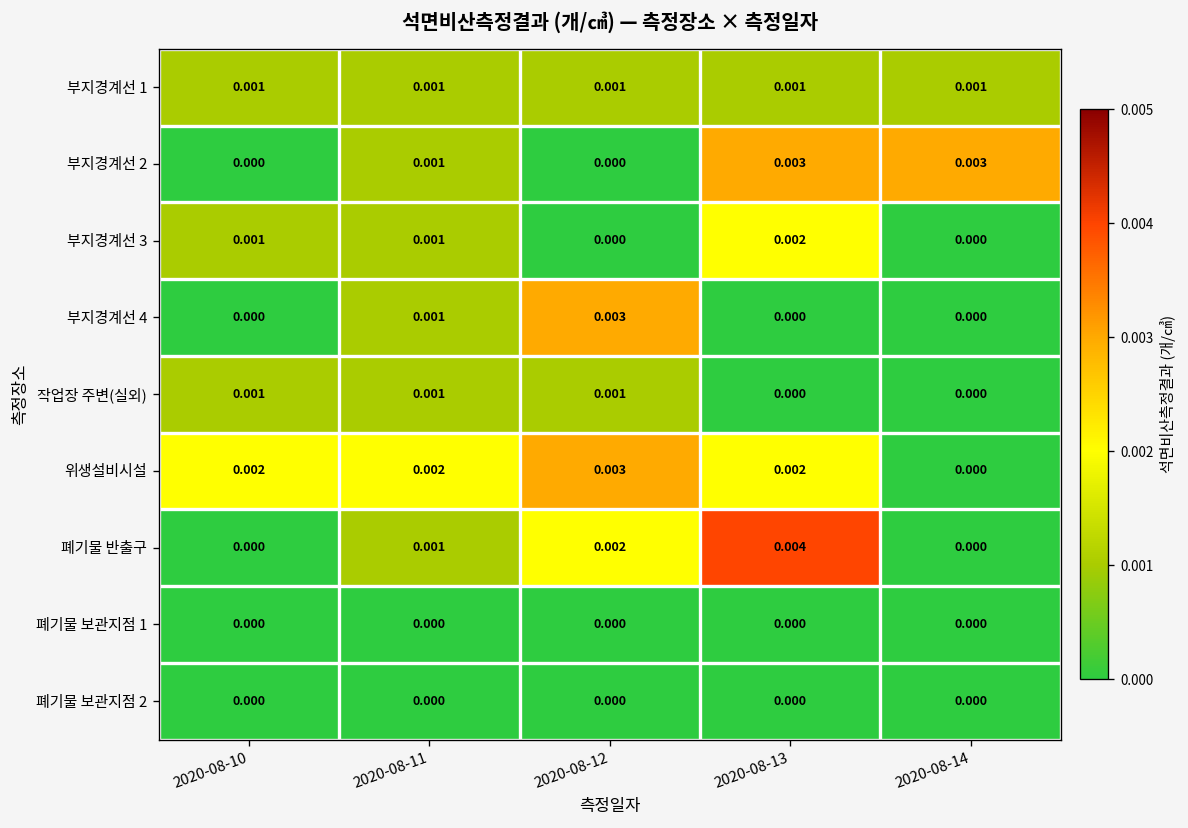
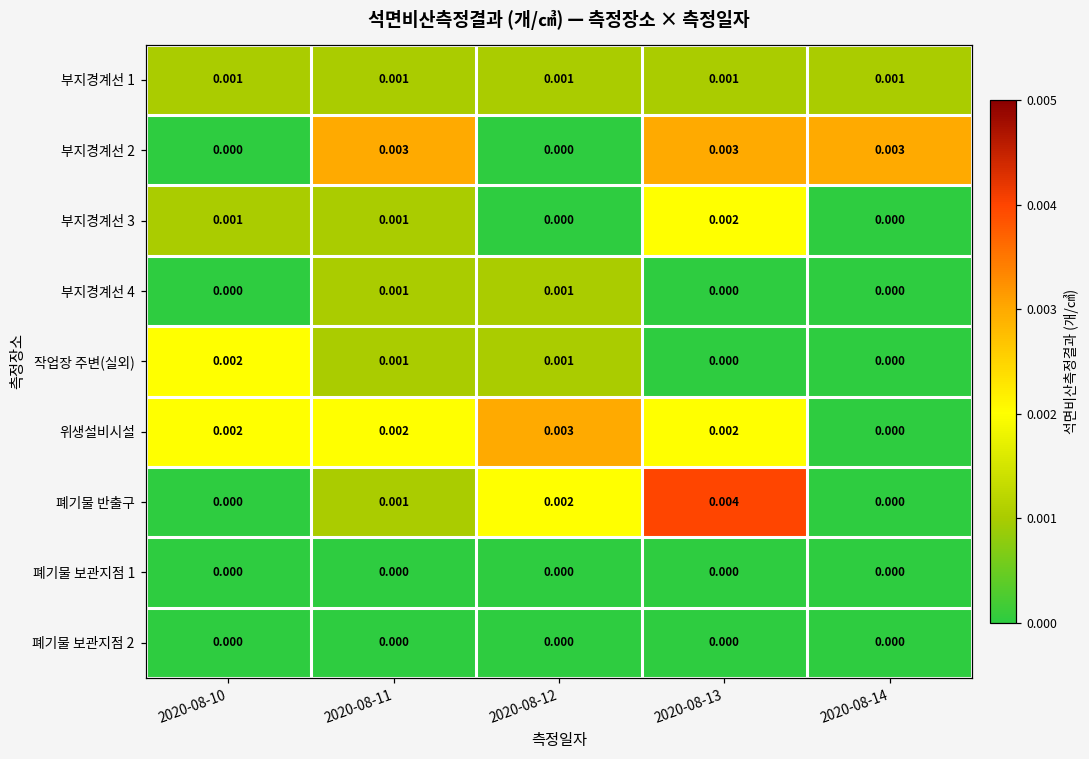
부지경계선 2, 2020-08-11: 0.001 -> 0.003
부지경계선 4, 2020-08-12: 0.003 -> 0.001
작업장 주변(실외), 2020-08-10: 0.001 -> 0.002
